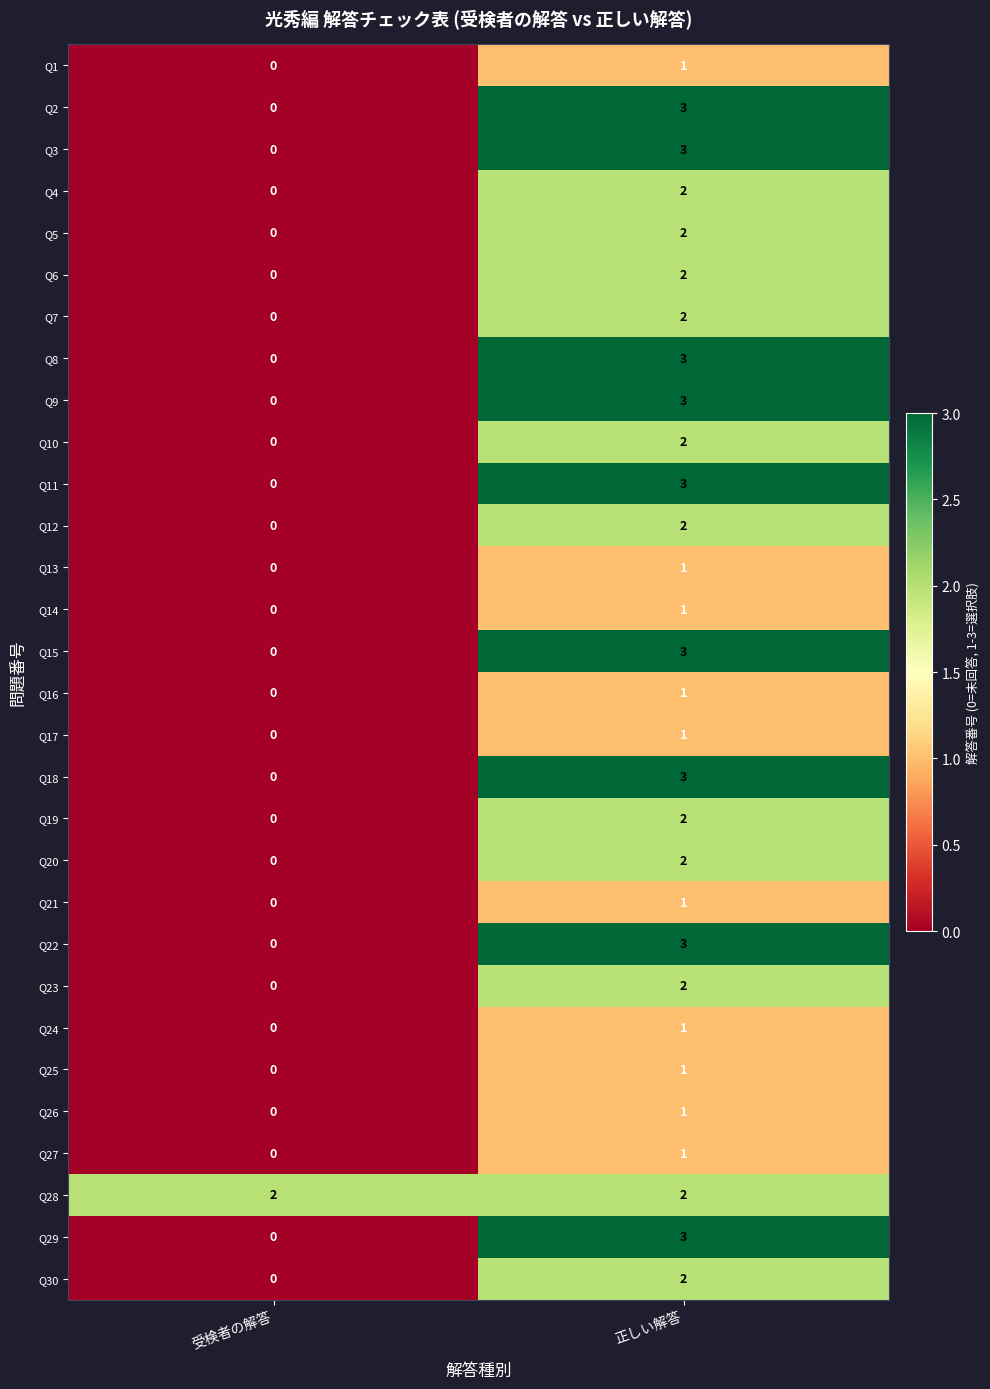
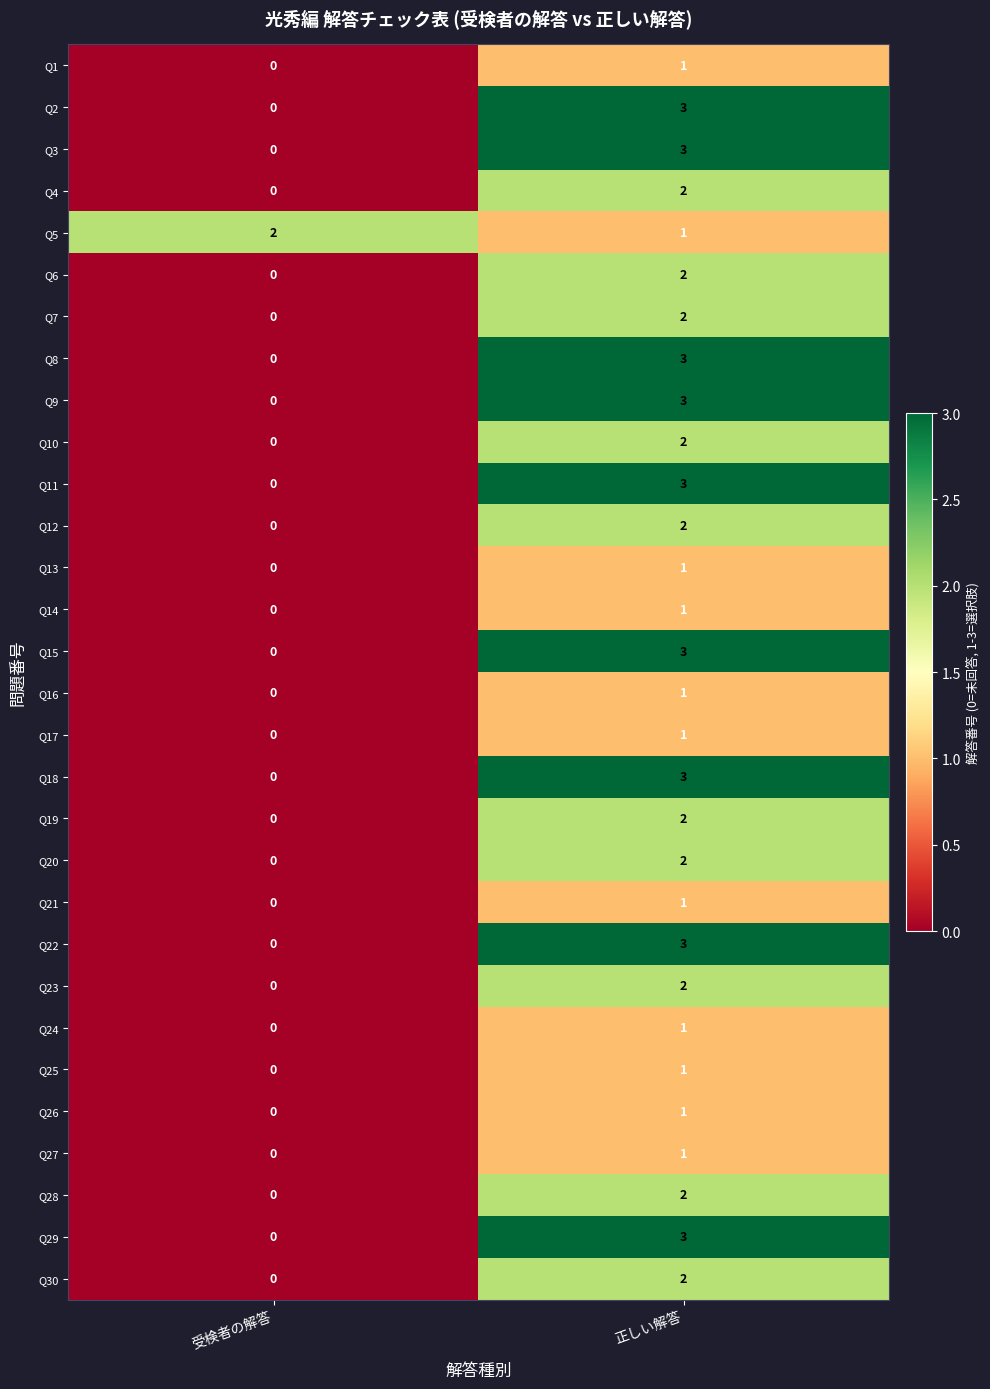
Q5, 受検者の解答: 0 -> 2
Q5, 正しい解答: 2 -> 1
Q28, 受検者の解答: 2 -> 0
